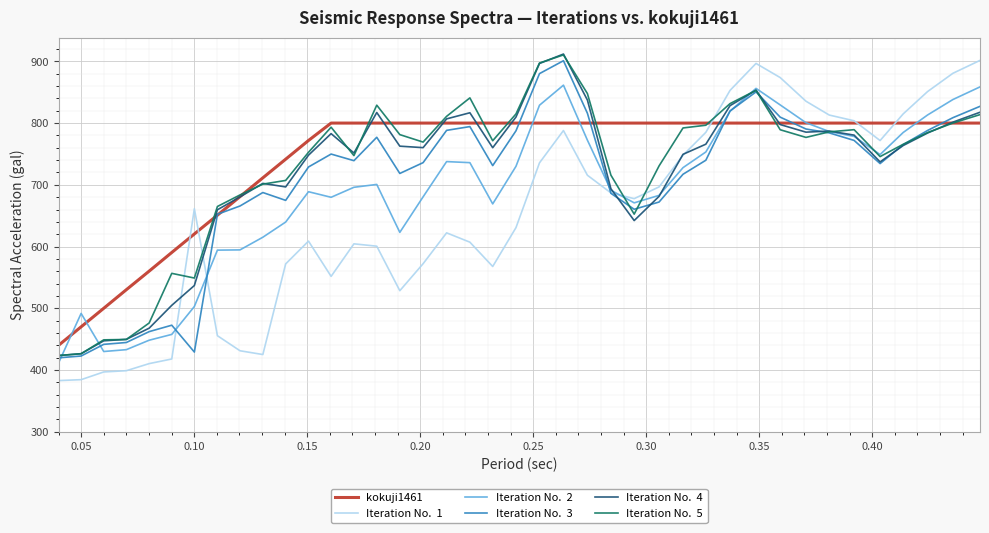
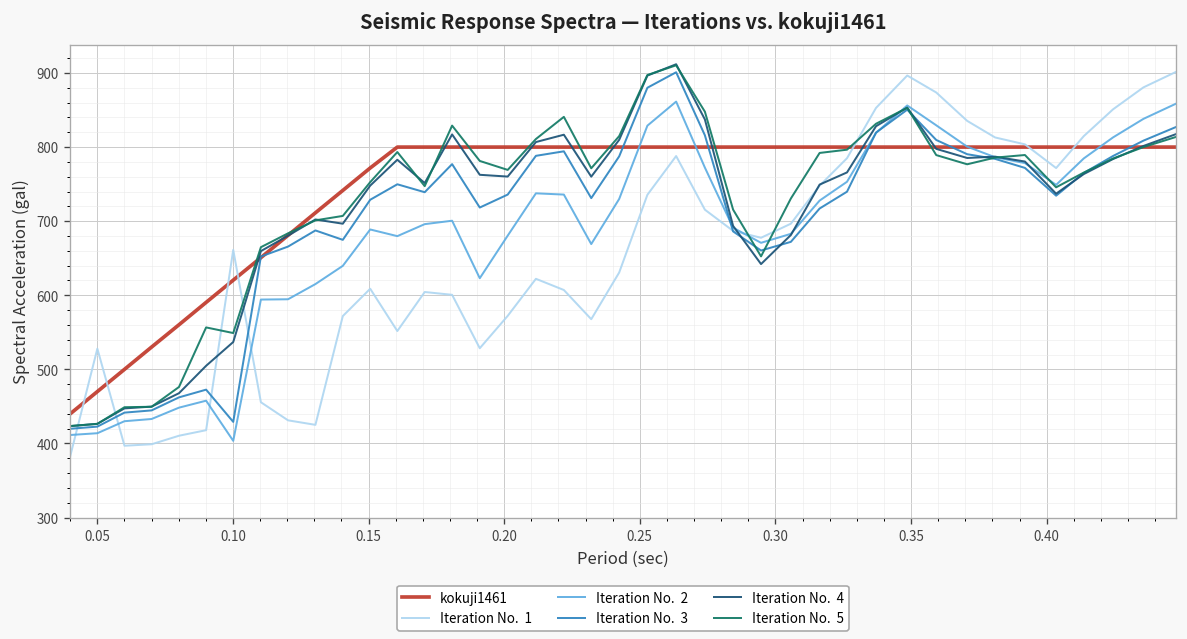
Iteration No. 1, 0.05: 380 -> 530
Iteration No. 2, 0.05: 490 -> 410
Iteration No. 2, 0.10: 500 -> 400
